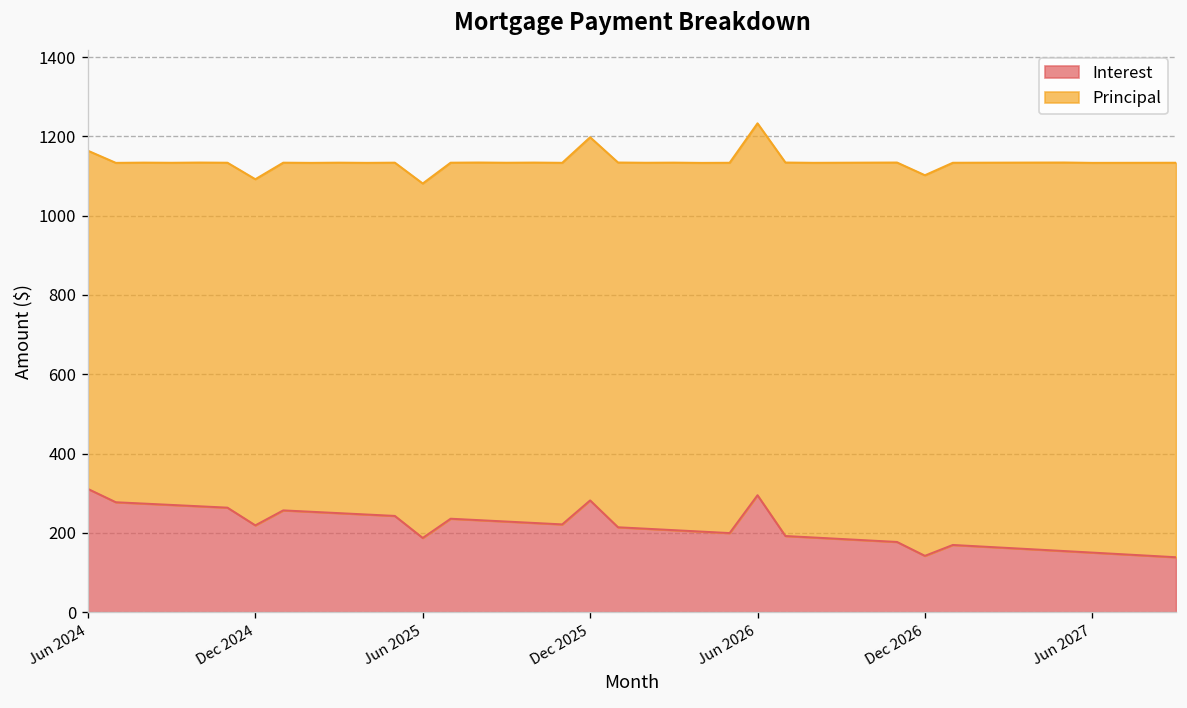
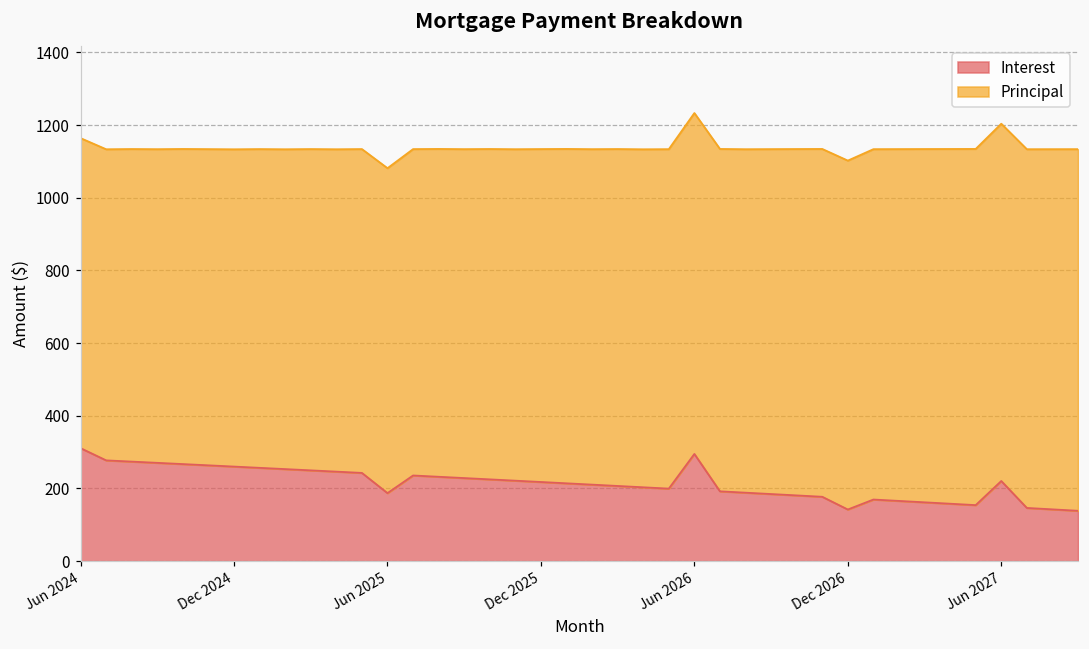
Interest, Dec 2024: 220 -> 260
Interest, Dec 2025: 280 -> 220
Interest, Jun 2027: 150 -> 220
